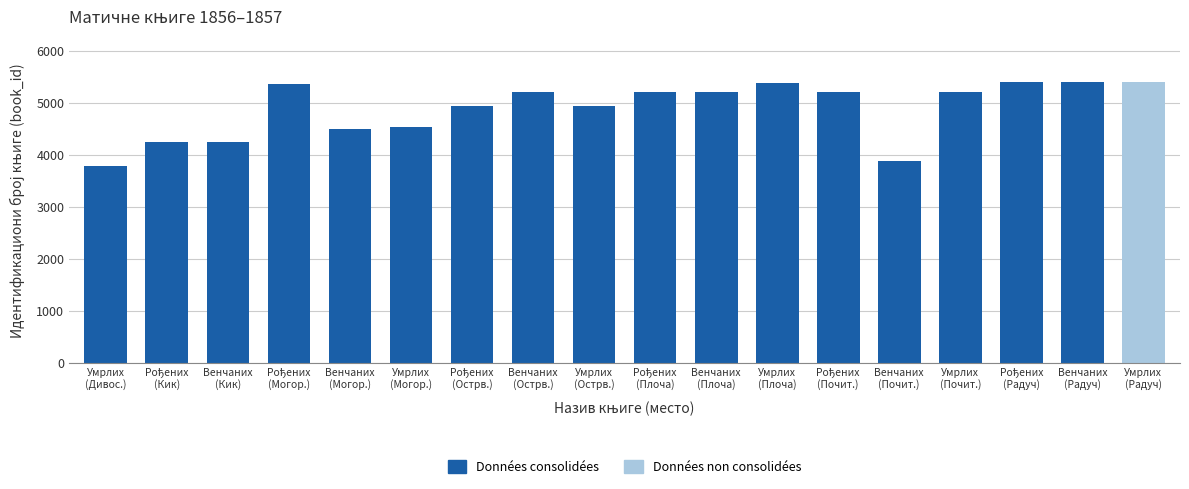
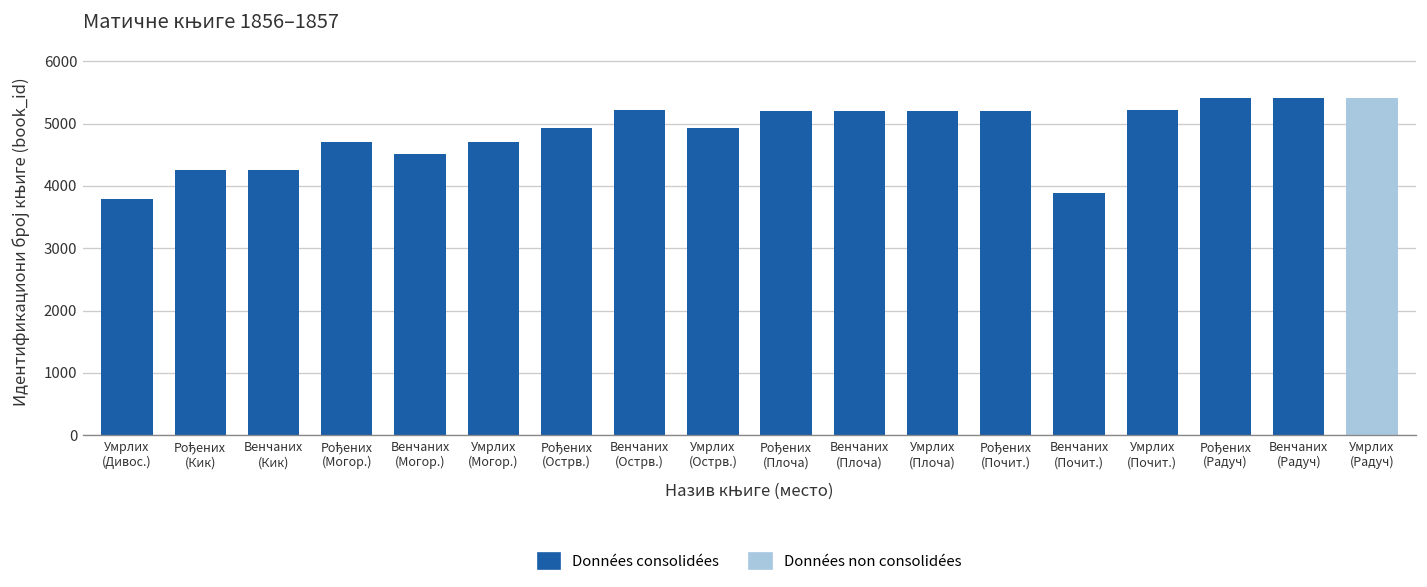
Рођених (Могор.): 5400 -> 4700
Умрлих (Могор.): 4500 -> 4700
Умрлих (Плоча): 5400 -> 5200
